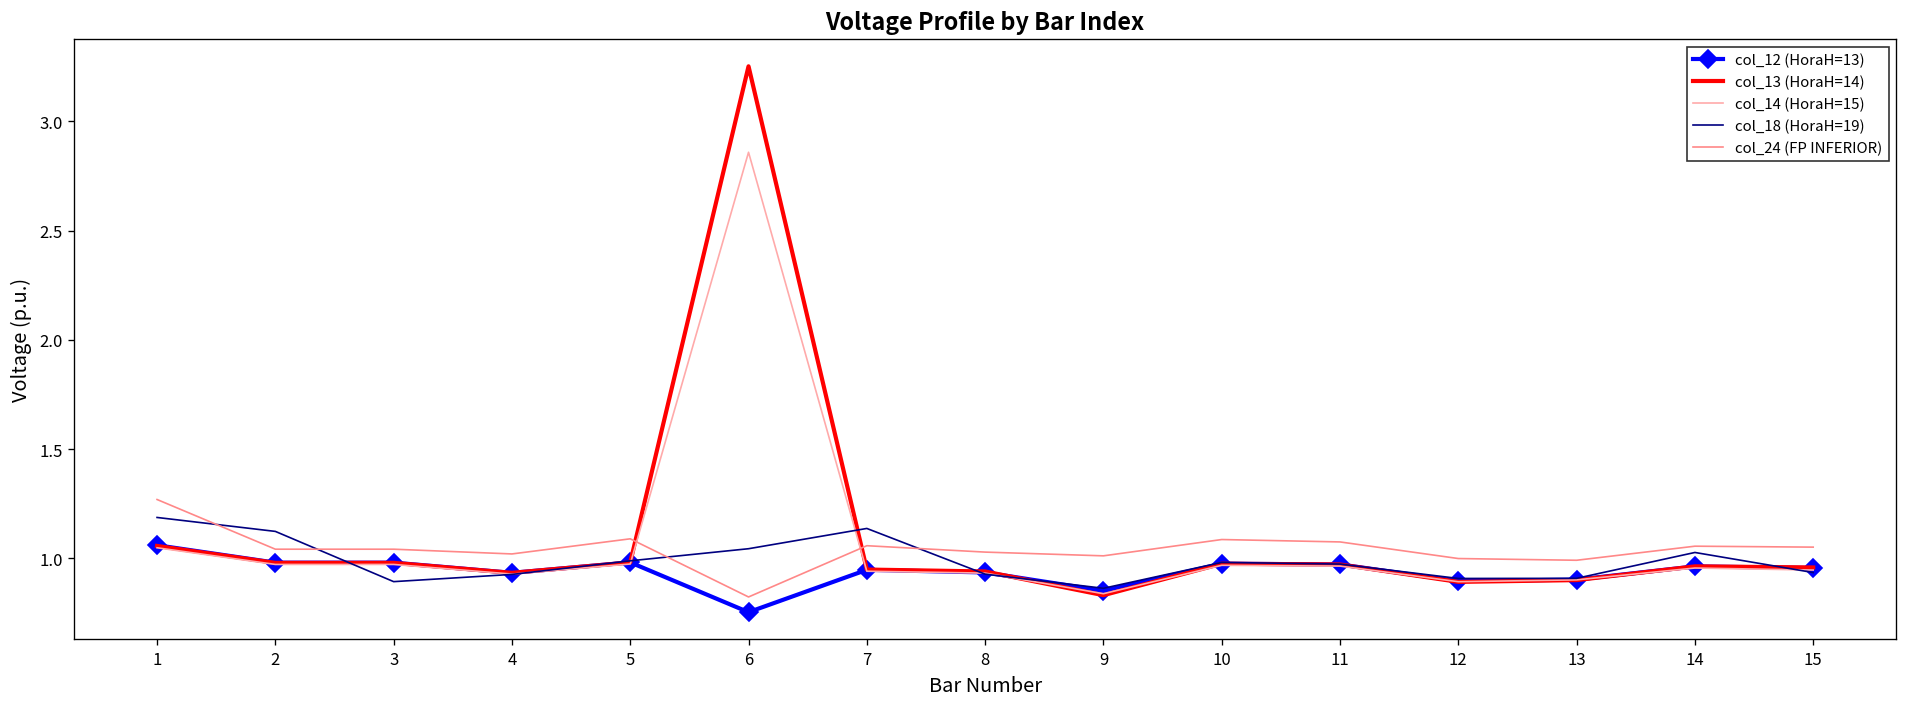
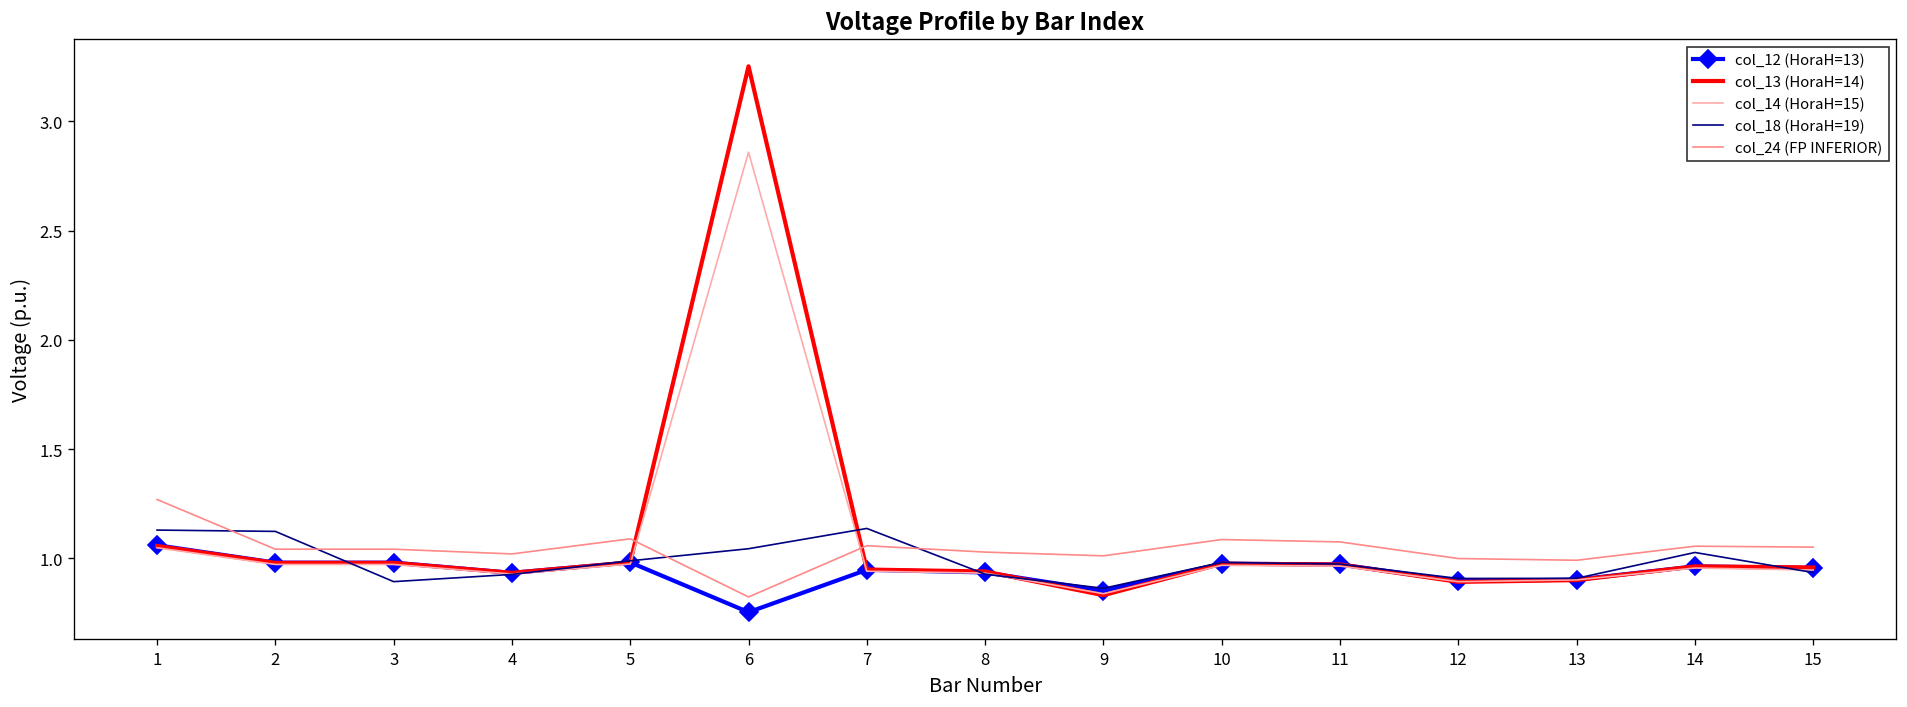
col_18 (HoraH=19), 1: 1.19 -> 1.13
